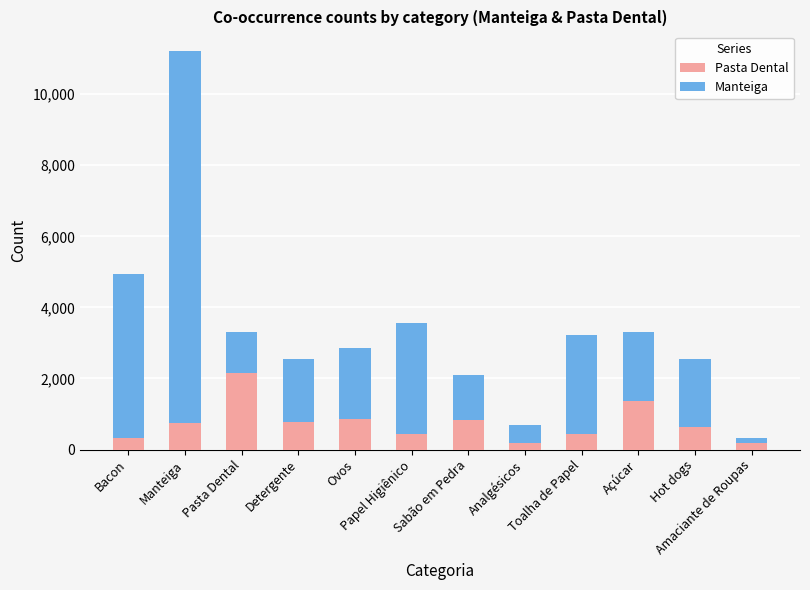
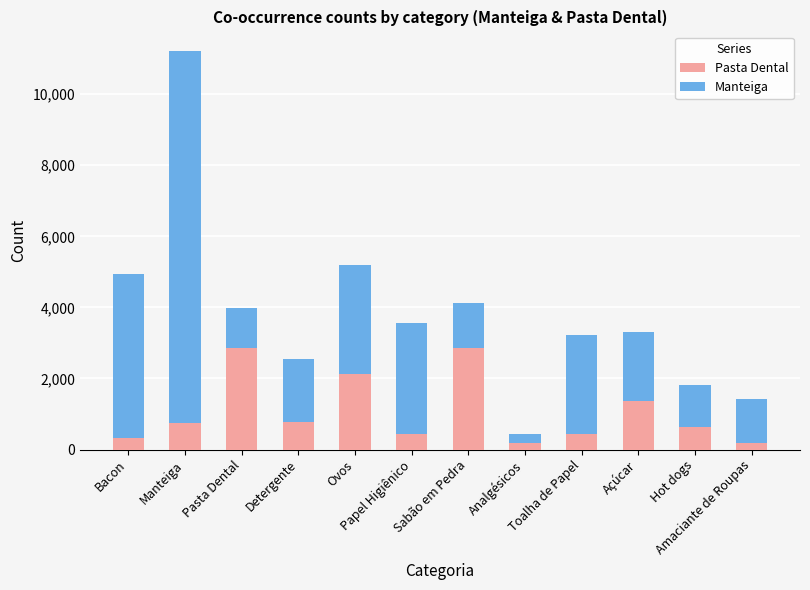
Pasta Dental, Pasta Dental: 2,200 -> 2,900
Pasta Dental, Ovos: 800 -> 2,100
Manteiga, Ovos: 2,000 -> 3,100
Pasta Dental, Sabão em Pedra: 800 -> 2,900
Manteiga, Analgésicos: 500 -> 200
Manteiga, Hot dogs: 1,900 -> 1,200
Manteiga, Amaciante de Roupas: 100 -> 1,200
